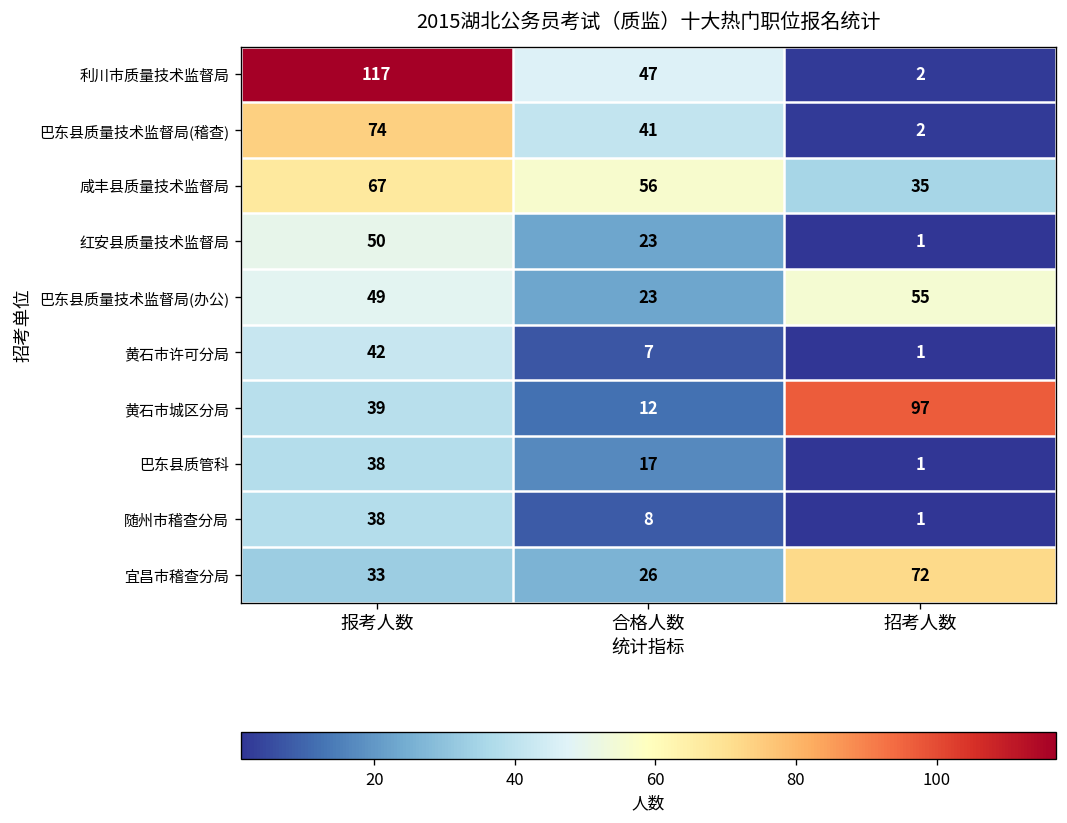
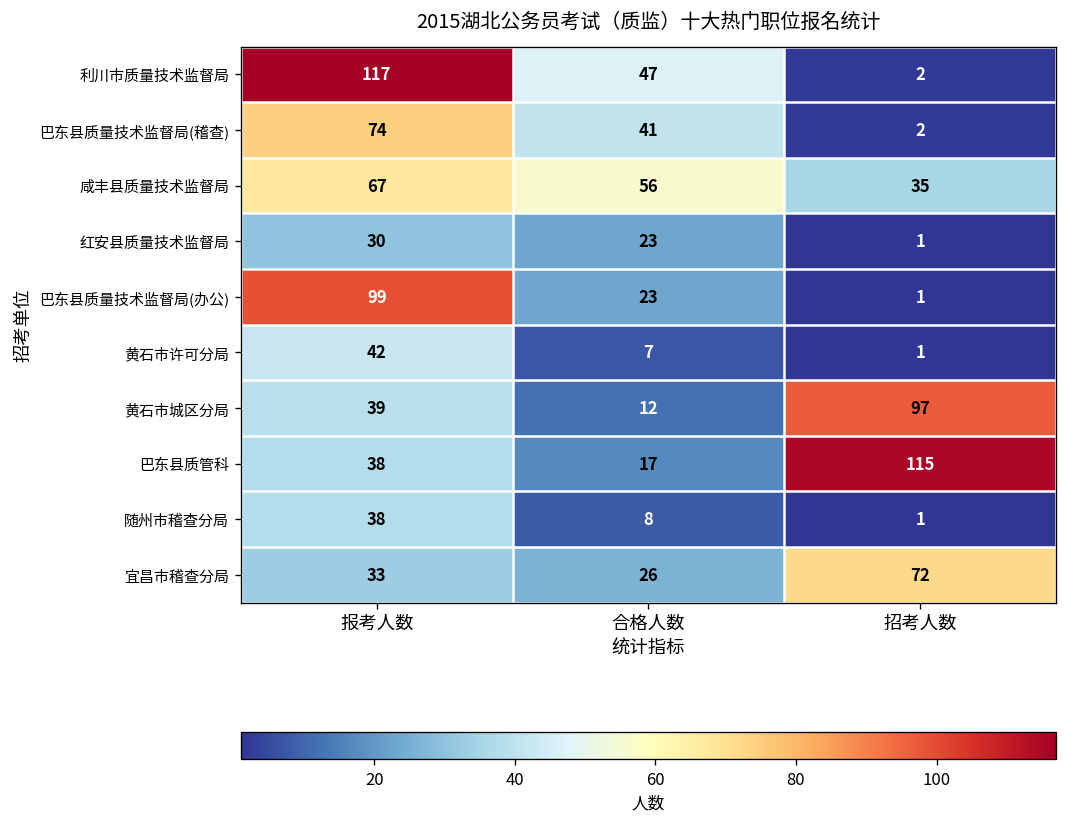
红安县质量技术监督局, 报考人数: 50 -> 30
巴东县质量技术监督局(办公), 报考人数: 49 -> 99
巴东县质量技术监督局(办公), 招考人数: 55 -> 1
巴东县质管科, 招考人数: 1 -> 115
